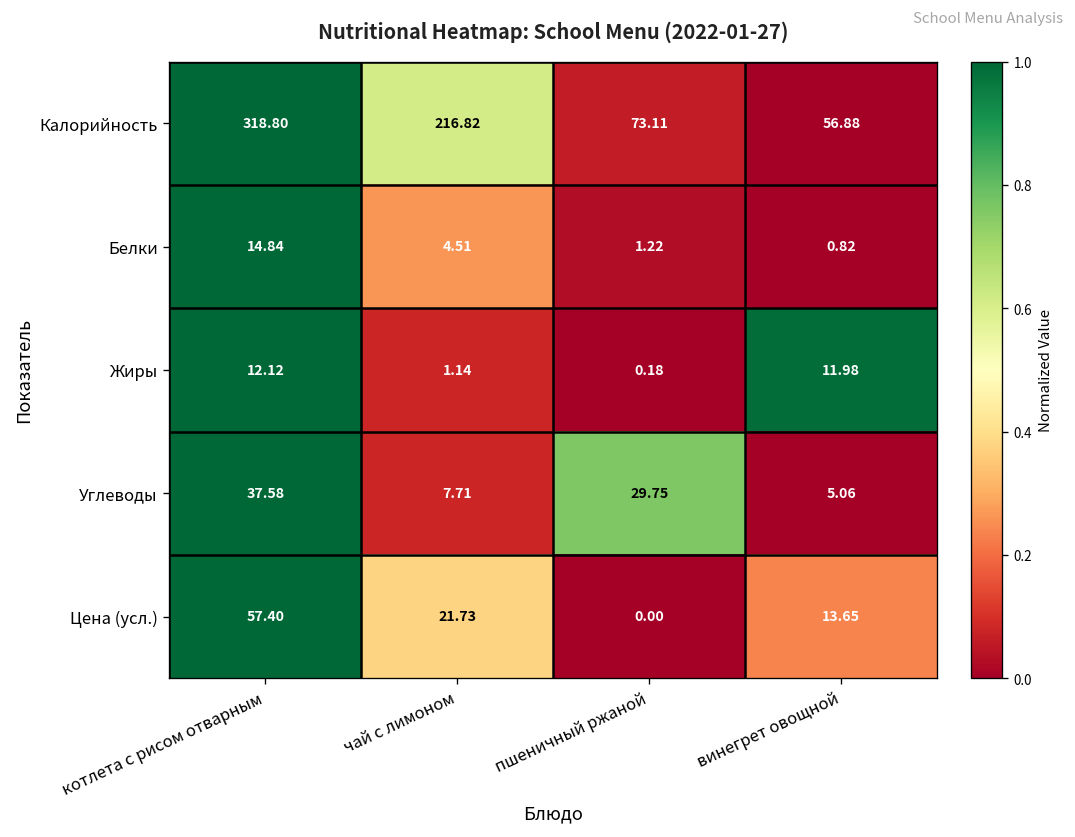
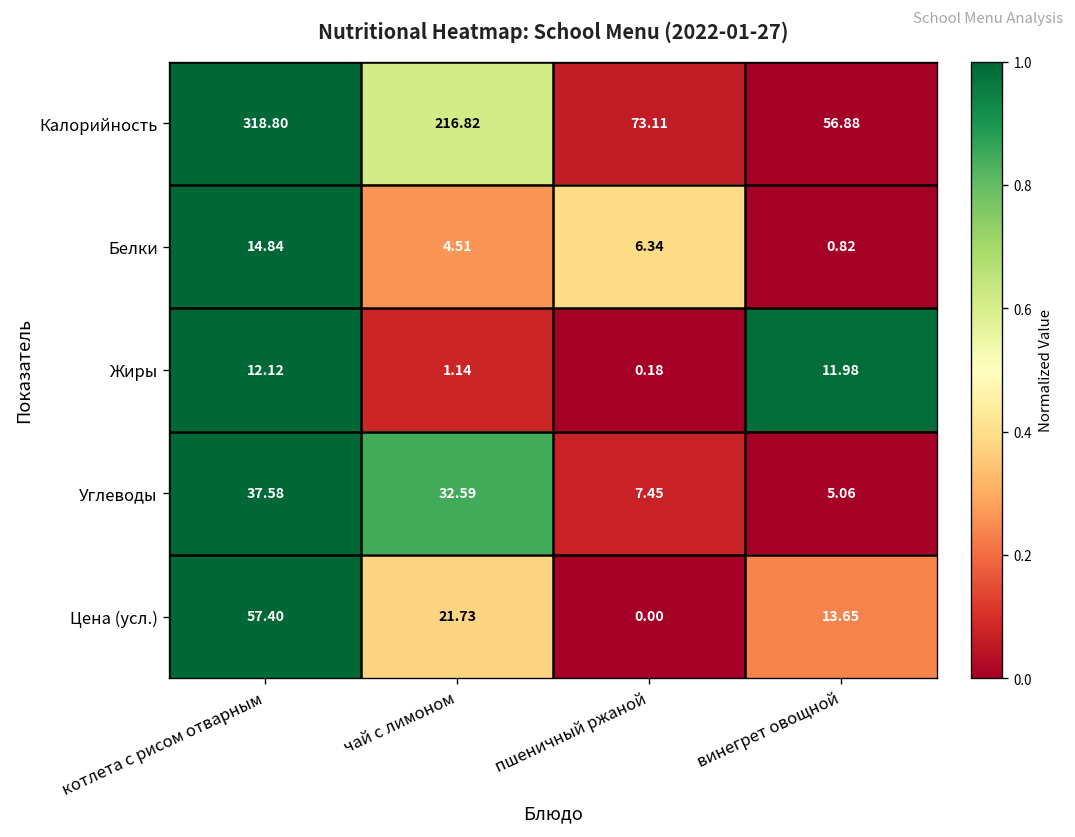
Белки, пшеничный ржаной: 1.22 -> 6.34
Углеводы, чай с лимоном: 7.71 -> 32.59
Углеводы, пшеничный ржаной: 29.75 -> 7.45
